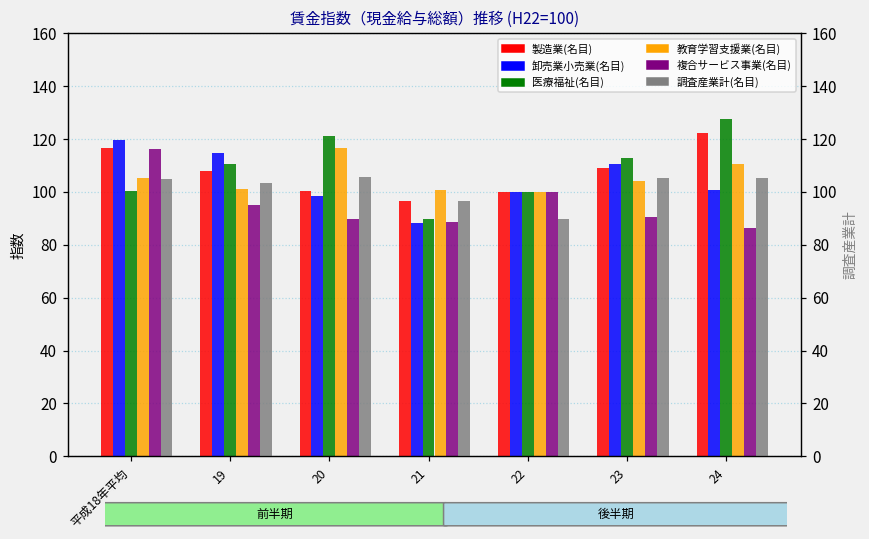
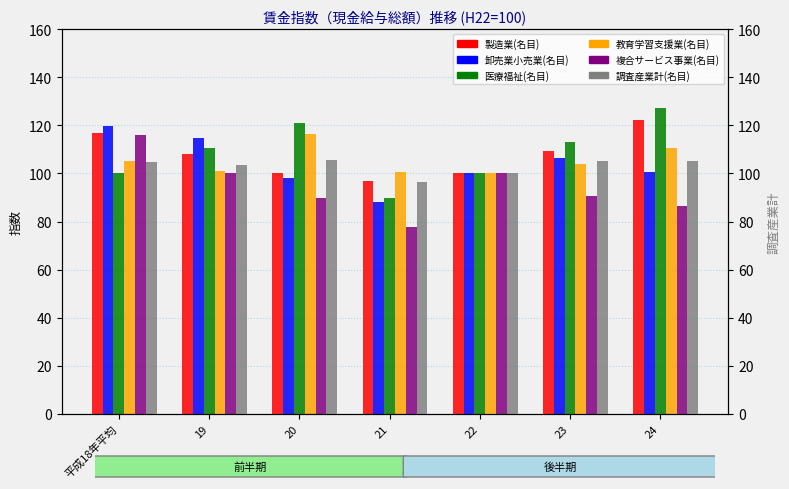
複合サービス事業(名目), 19: 95 -> 100
複合サービス事業(名目), 21: 89 -> 78
卸売業小売業(名目), 23: 111 -> 107
調査産業計(名目), 22: 90 -> 100
